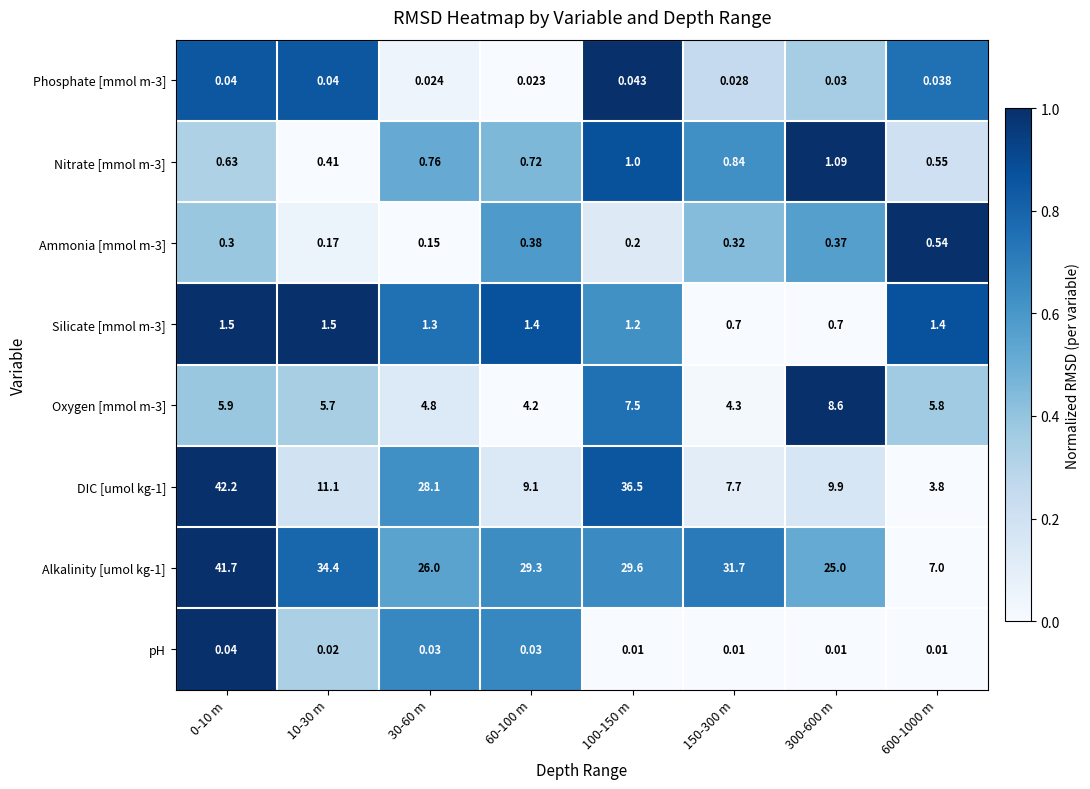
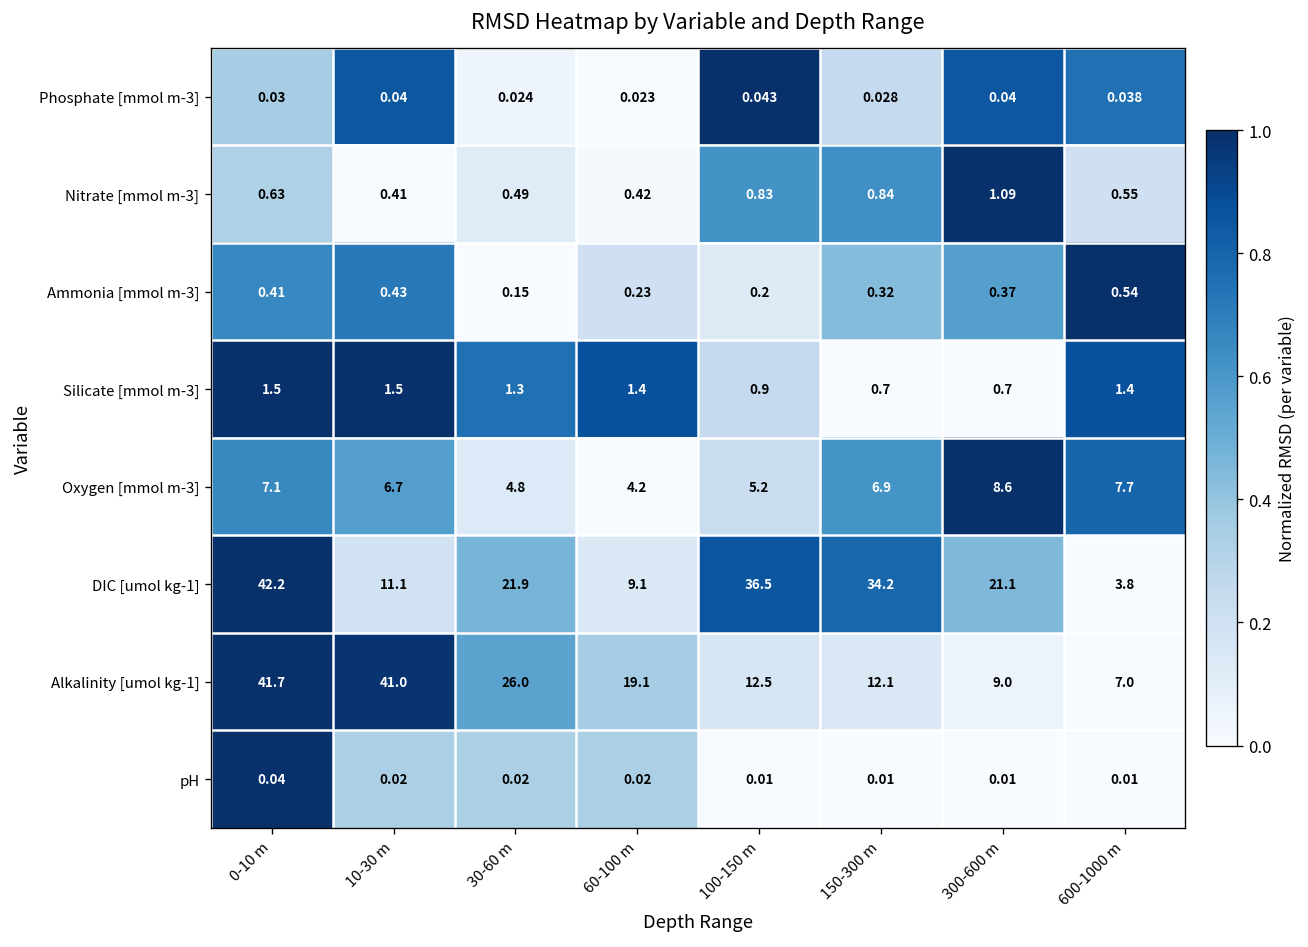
Phosphate [mmol m-3], 0-10 m: 0.04 -> 0.03
Phosphate [mmol m-3], 300-600 m: 0.03 -> 0.04
Nitrate [mmol m-3], 30-60 m: 0.76 -> 0.49
Nitrate [mmol m-3], 60-100 m: 0.72 -> 0.42
Nitrate [mmol m-3], 100-150 m: 1.0 -> 0.83
Ammonia [mmol m-3], 0-10 m: 0.3 -> 0.41
Ammonia [mmol m-3], 10-30 m: 0.17 -> 0.43
Ammonia [mmol m-3], 60-100 m: 0.38 -> 0.23
Silicate [mmol m-3], 100-150 m: 1.2 -> 0.9
Oxygen [mmol m-3], 0-10 m: 5.9 -> 7.1
Oxygen [mmol m-3], 10-30 m: 5.7 -> 6.7
Oxygen [mmol m-3], 100-150 m: 7.5 -> 5.2
Oxygen [mmol m-3], 150-300 m: 4.3 -> 6.9
Oxygen [mmol m-3], 600-1000 m: 5.8 -> 7.7
DIC [umol kg-1], 30-60 m: 28.1 -> 21.9
DIC [umol kg-1], 150-300 m: 7.7 -> 34.2
DIC [umol kg-1], 300-600 m: 9.9 -> 21.1
Alkalinity [umol kg-1], 10-30 m: 34.4 -> 41.0
Alkalinity [umol kg-1], 60-100 m: 29.3 -> 19.1
Alkalinity [umol kg-1], 100-150 m: 29.6 -> 12.5
Alkalinity [umol kg-1], 150-300 m: 31.7 -> 12.1
Alkalinity [umol kg-1], 300-600 m: 25.0 -> 9.0
pH, 30-60 m: 0.03 -> 0.02
pH, 60-100 m: 0.03 -> 0.02
